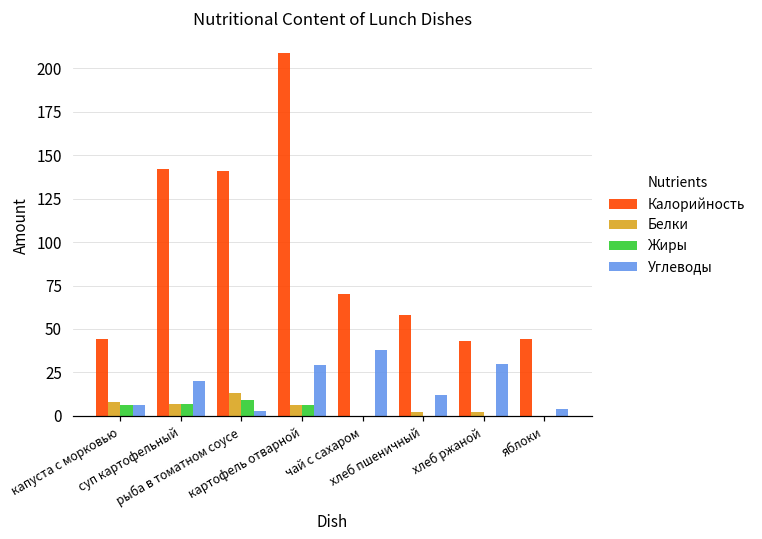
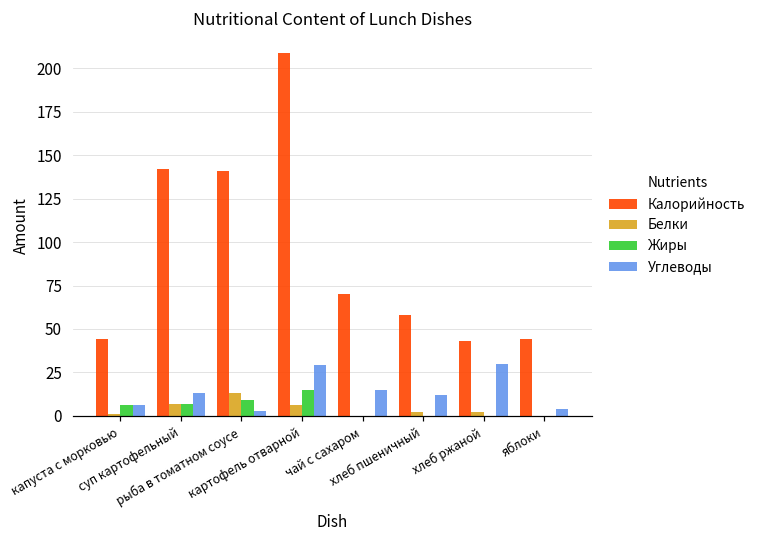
Белки, капуста с морковью: 8 -> 1
Углеводы, суп картофельный: 20 -> 13
Жиры, картофель отварной: 6 -> 15
Углеводы, чай с сахаром: 38 -> 15
